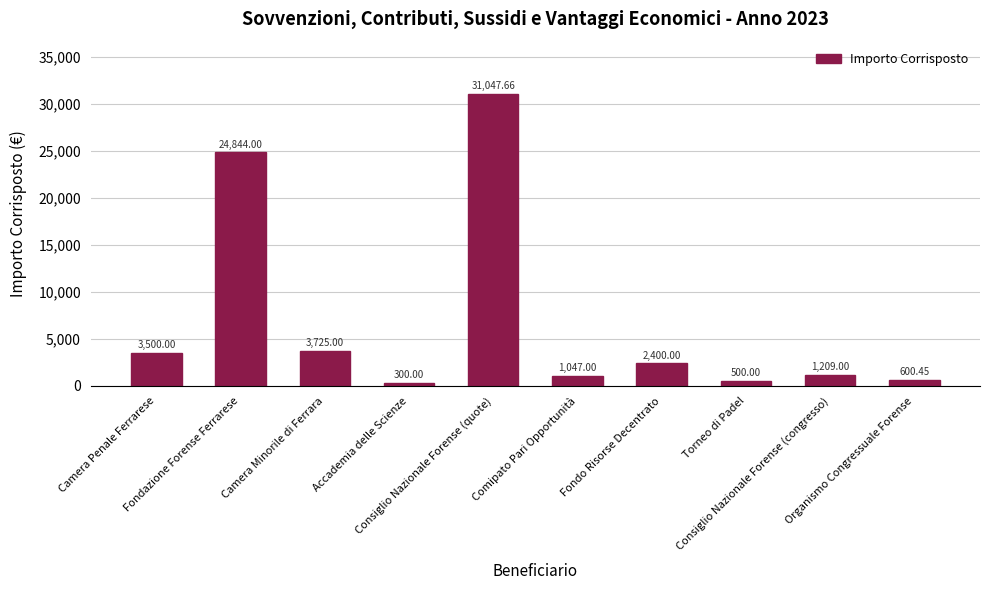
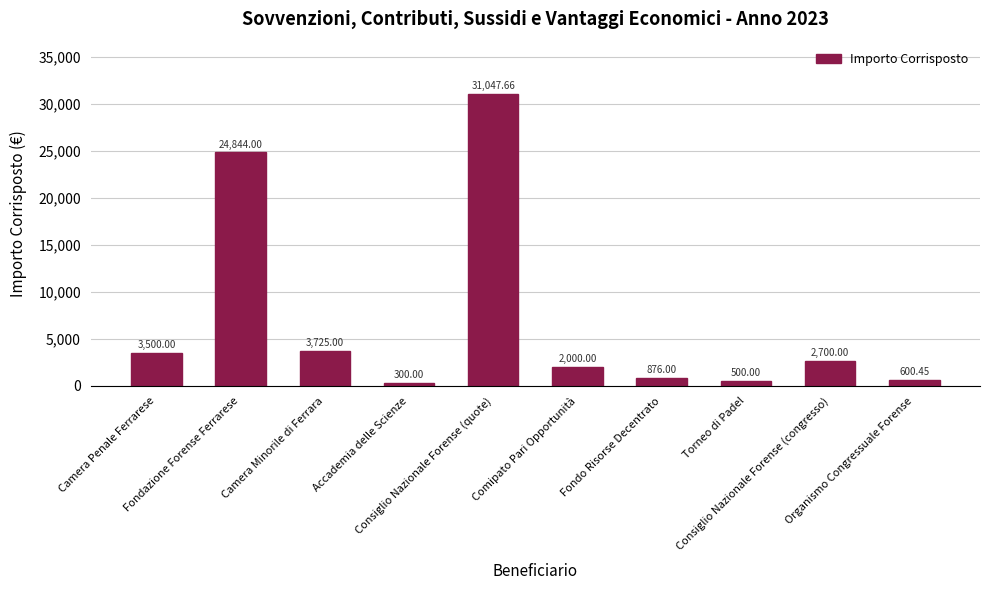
Comipato Pari Opportunità: 1,047.00 -> 2,000.00
Fondo Risorse Decentrato: 2,400.00 -> 876.00
Consiglio Nazionale Forense (congresso): 1,209.00 -> 2,700.00
